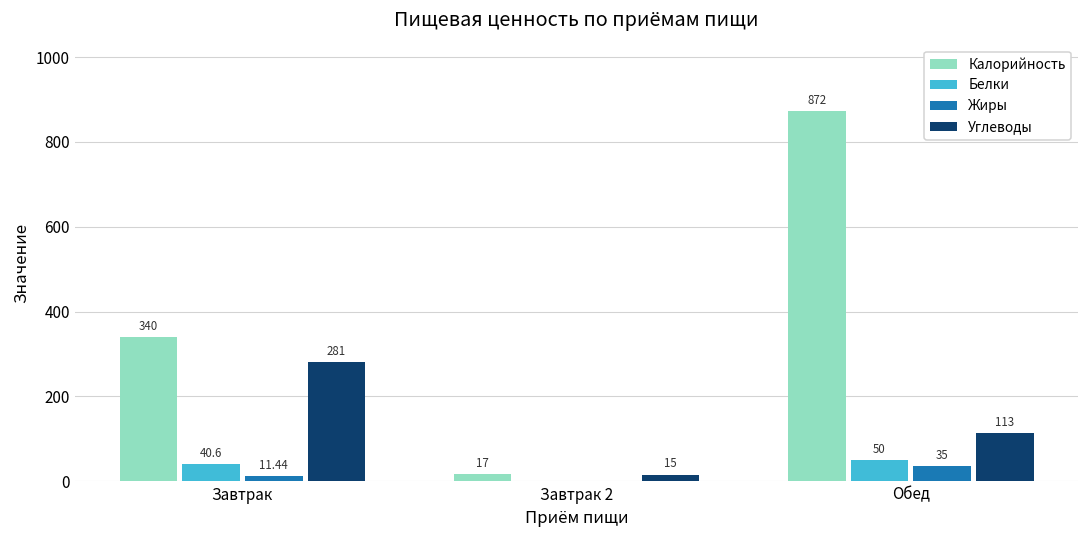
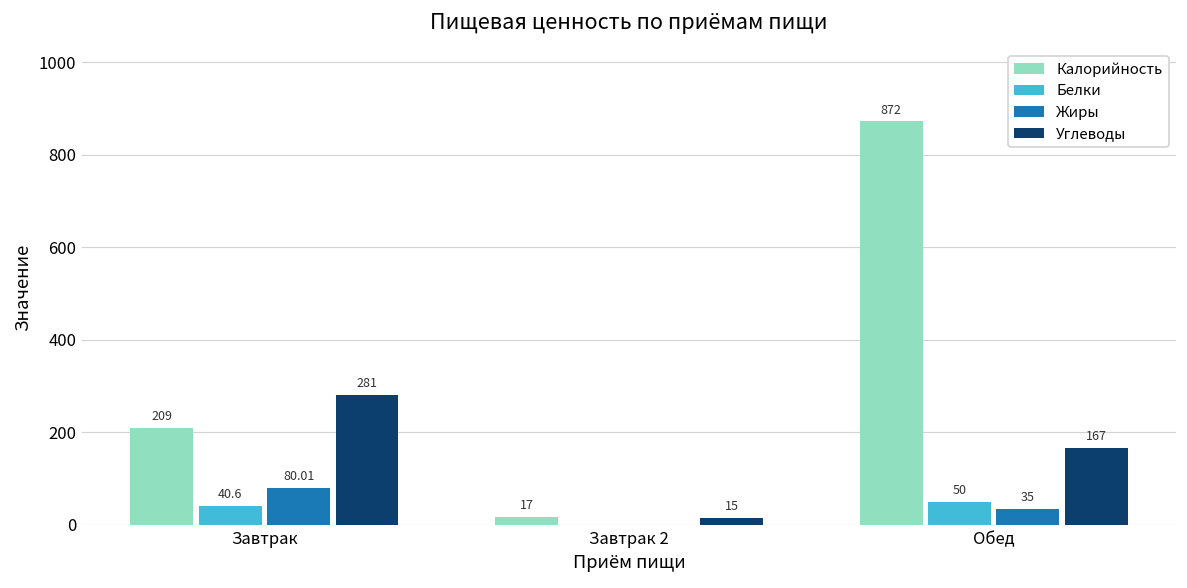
Калорийность, Завтрак: 340 -> 209
Жиры, Завтрак: 11.44 -> 80.01
Углеводы, Обед: 113 -> 167
